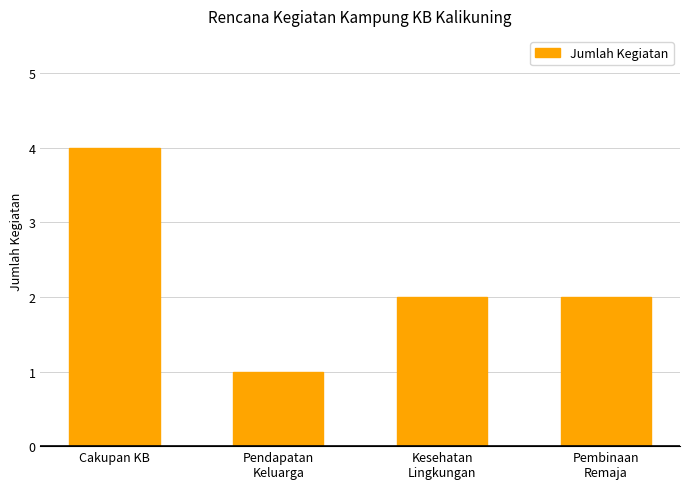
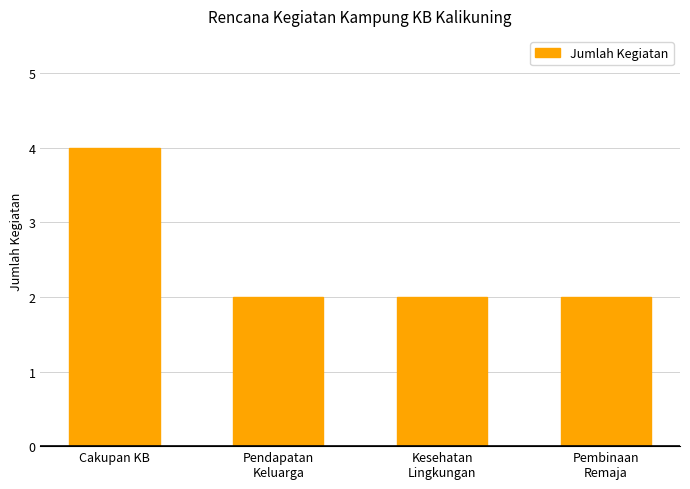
Pendapatan Keluarga: 1 -> 2
